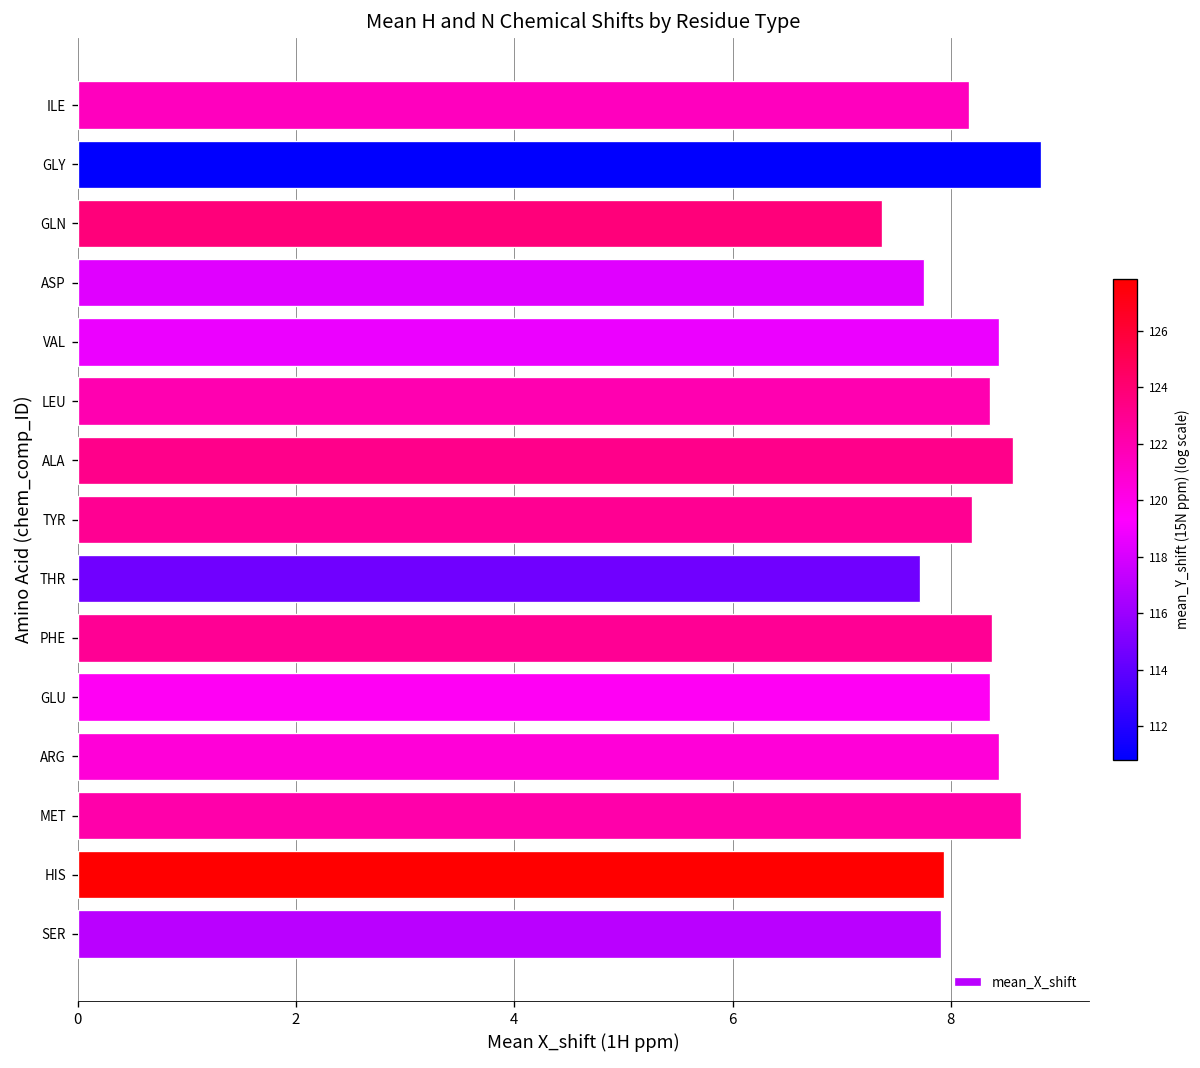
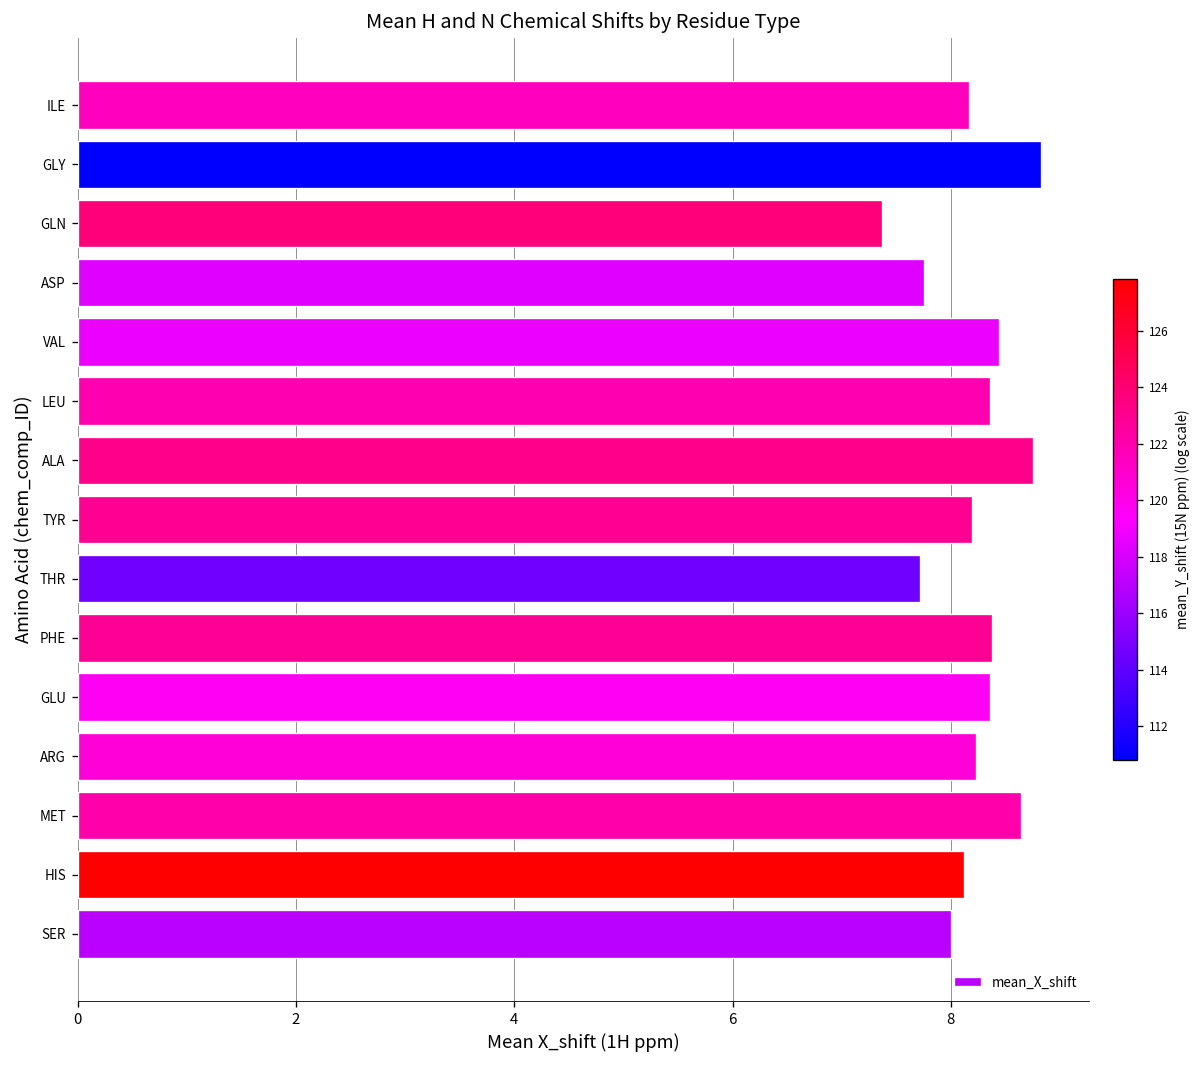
ALA: 8.6 -> 8.8
ARG: 8.4 -> 8.2
HIS: 7.9 -> 8.1
SER: 7.9 -> 8.0
